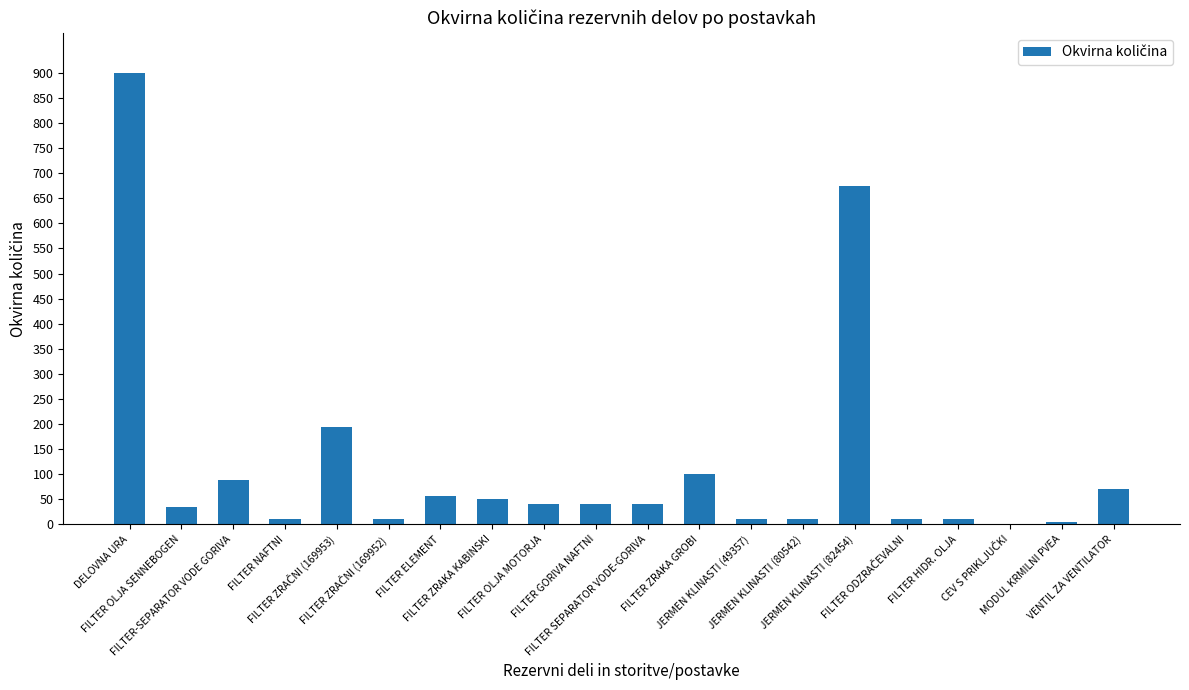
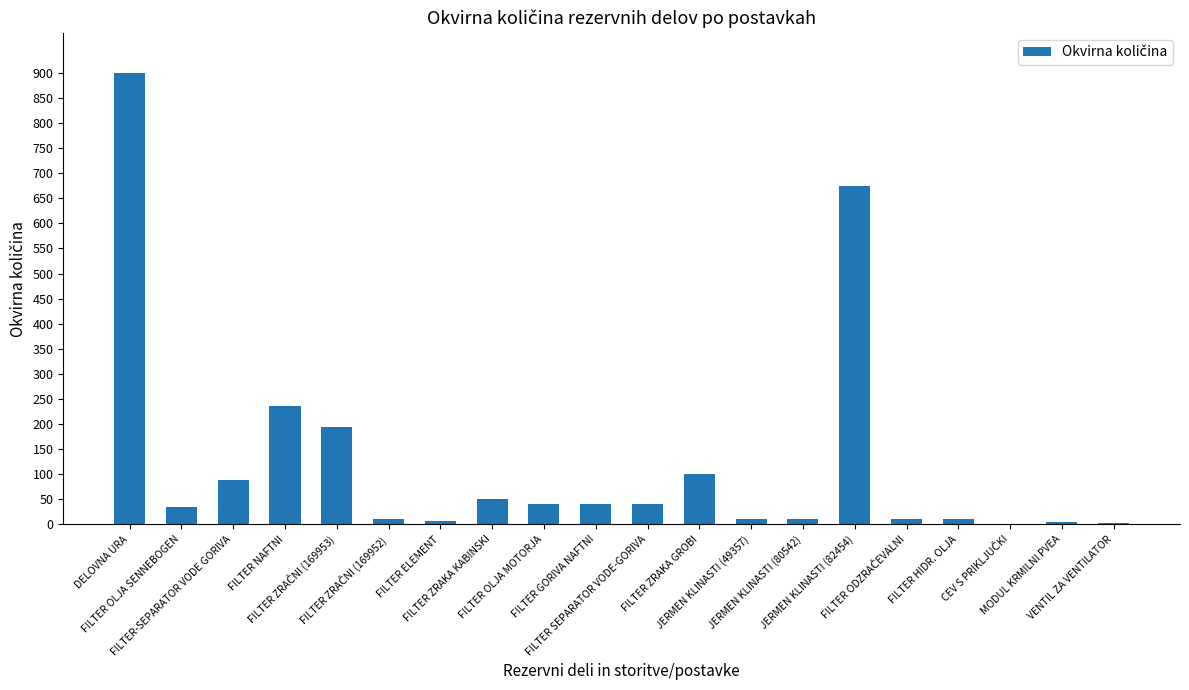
FILTER NAFTNI: 10 -> 240
FILTER ELEMENT: 60 -> 10
VENTIL ZA VENTILATOR: 70 -> 0
